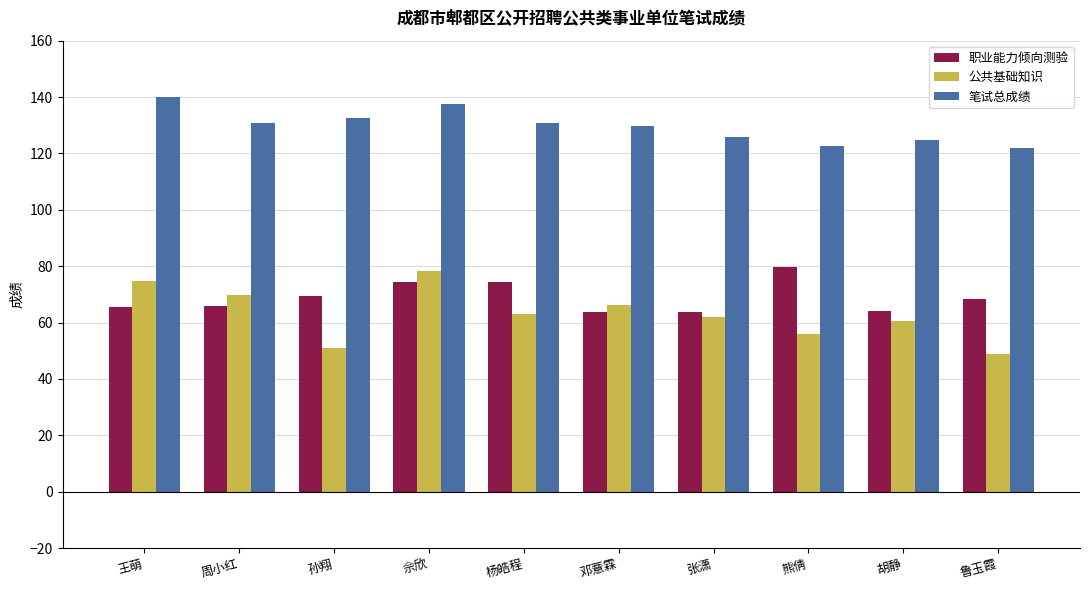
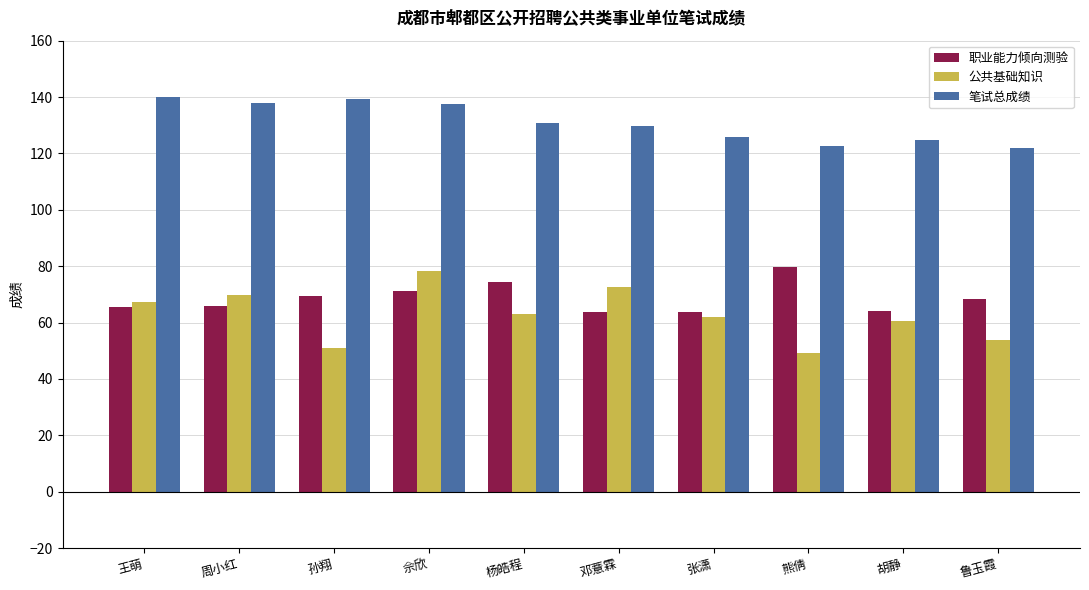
公共基础知识, 王萌: 75 -> 67
笔试总成绩, 周小红: 131 -> 138
笔试总成绩, 孙翔: 132 -> 139
职业能力倾向测验, 佘欣: 74 -> 71
公共基础知识, 邓薏霖: 66 -> 73
公共基础知识, 熊倩: 56 -> 49
公共基础知识, 鲁玉霞: 49 -> 54
